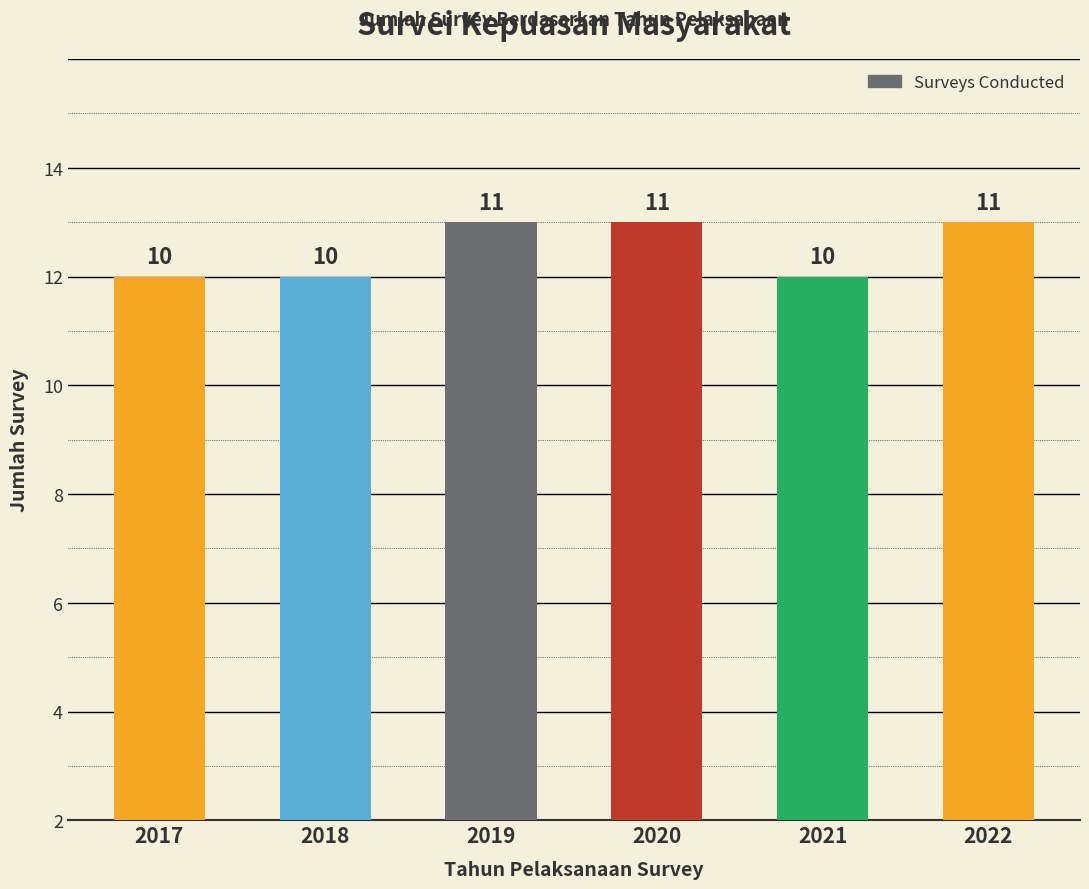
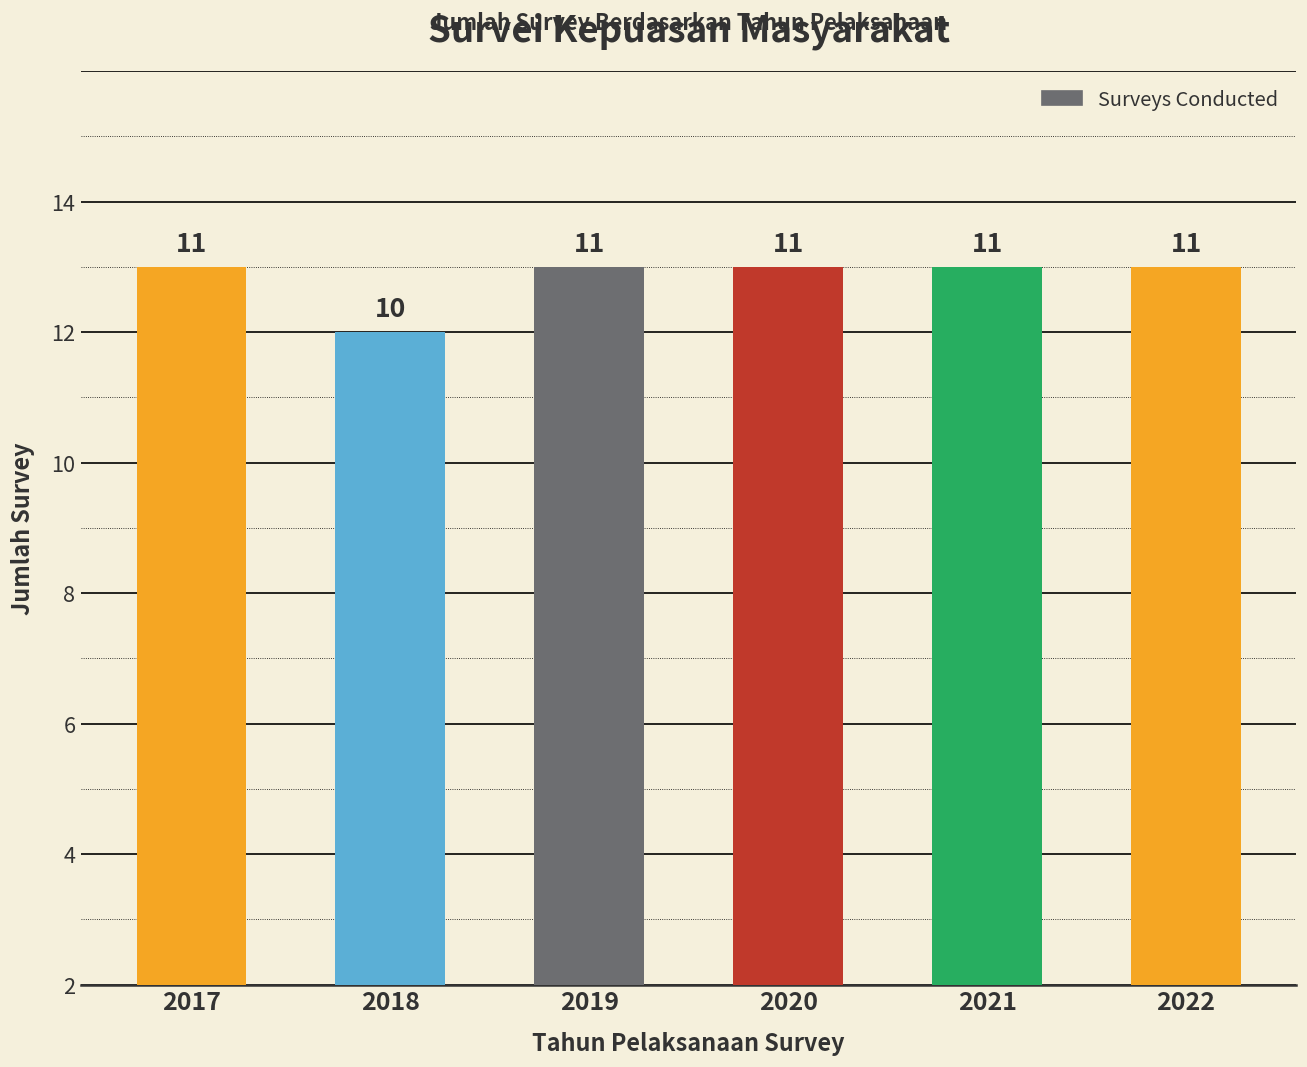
2017: 10 -> 11
2021: 10 -> 11
